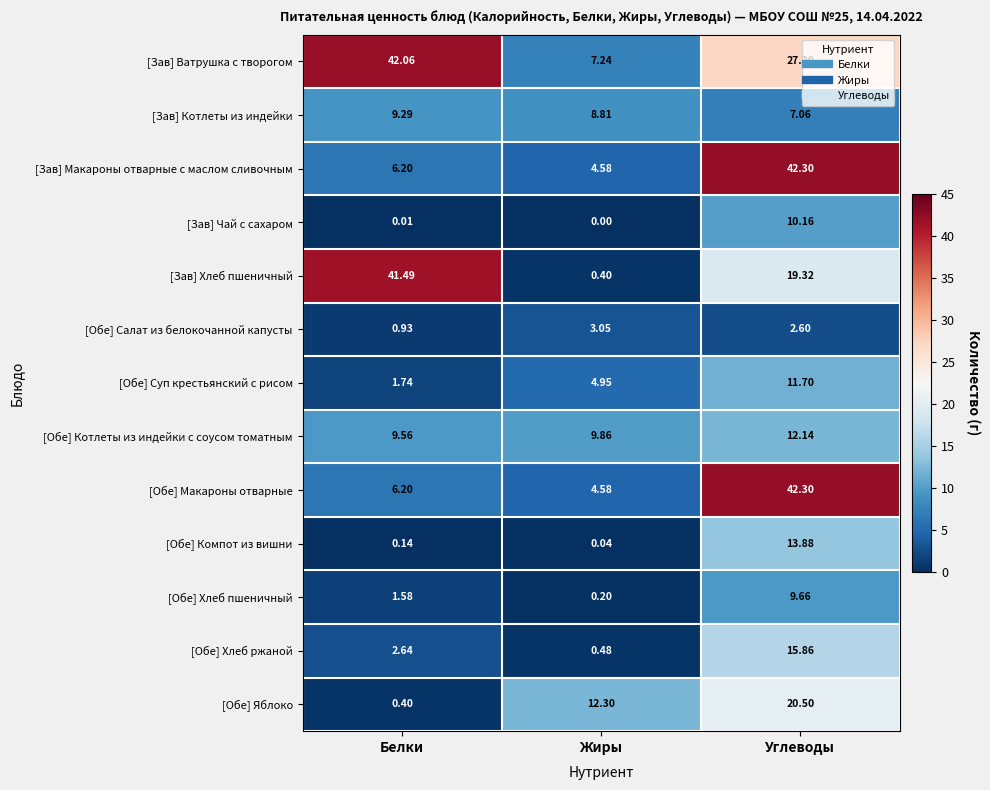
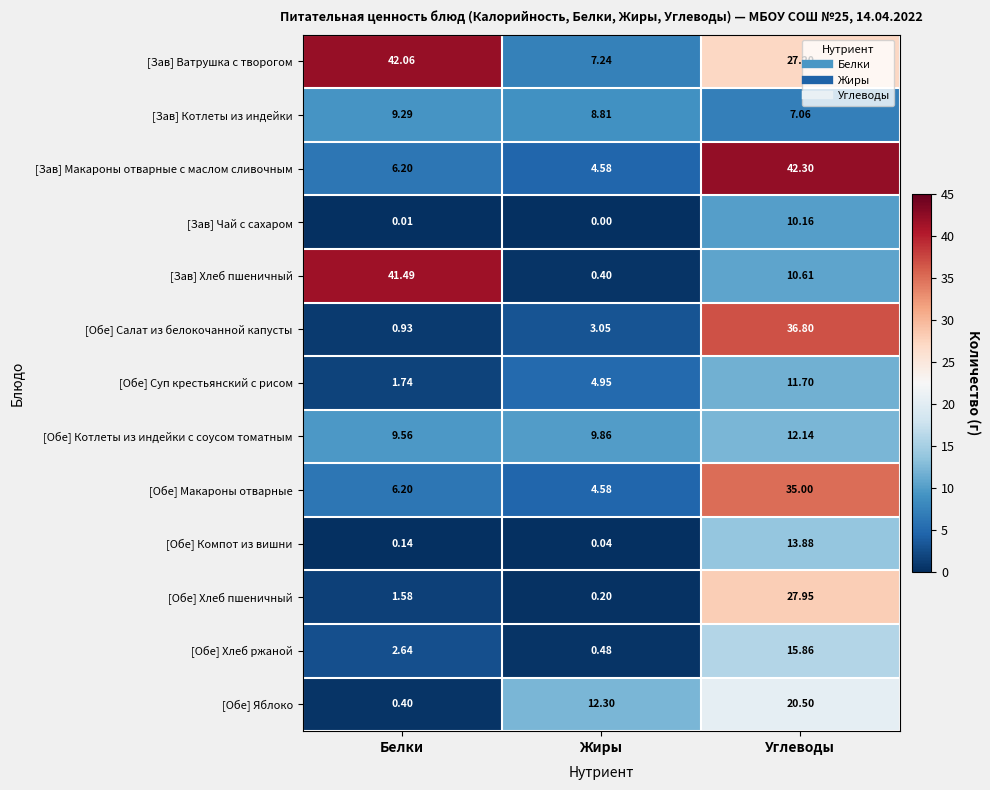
[Зав] Хлеб пшеничный, Углеводы: 19.32 -> 10.61
[Обе] Салат из белокочанной капусты, Углеводы: 2.60 -> 36.80
[Обе] Макароны отварные, Углеводы: 42.30 -> 35.00
[Обе] Хлеб пшеничный, Углеводы: 9.66 -> 27.95
